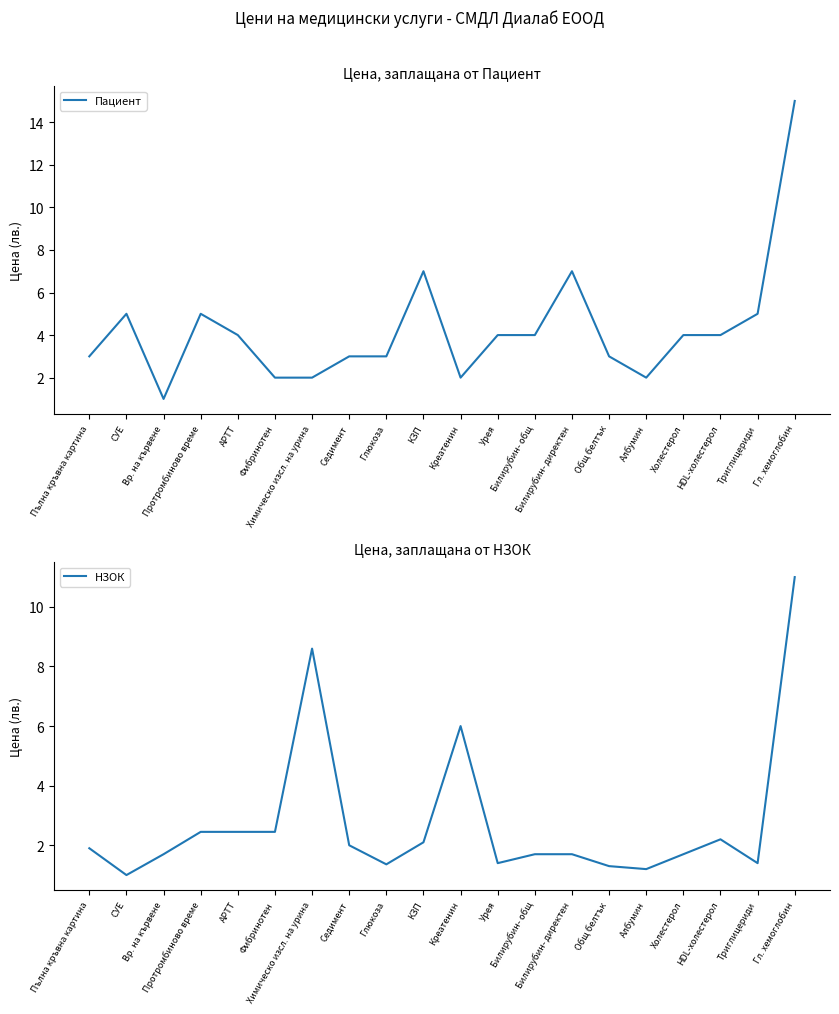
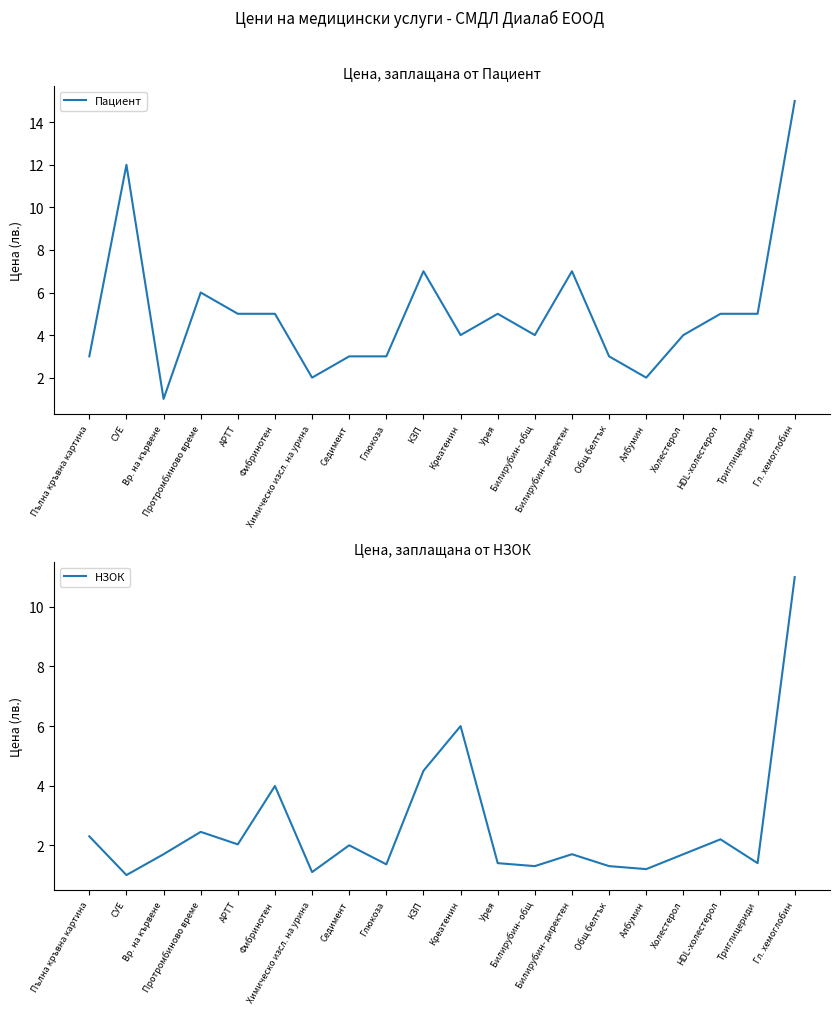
Цена, заплащана от Пациент, СУЕ: 5 -> 12
Цена, заплащана от Пациент, Протромбиново време: 5 -> 6
Цена, заплащана от Пациент, АРТТ: 4 -> 5
Цена, заплащана от Пациент, Фибринотен: 2 -> 5
Цена, заплащана от Пациент, Креатенин: 2 -> 4
Цена, заплащана от Пациент, Урея: 4 -> 5
Цена, заплащана от Пациент, HDL-холестерол: 4 -> 5
Цена, заплащана от НЗОК, Пълна кръвна картина: 1.9 -> 2.3
Цена, заплащана от НЗОК, АРТТ: 2.5 -> 2.0
Цена, заплащана от НЗОК, Фибринотен: 2.5 -> 4.0
Цена, заплащана от НЗОК, Химическо изсл. на урина: 8.6 -> 1.1
Цена, заплащана от НЗОК, КЗП: 2.1 -> 4.5
Цена, заплащана от НЗОК, Билирубин- общ: 1.7 -> 1.3
